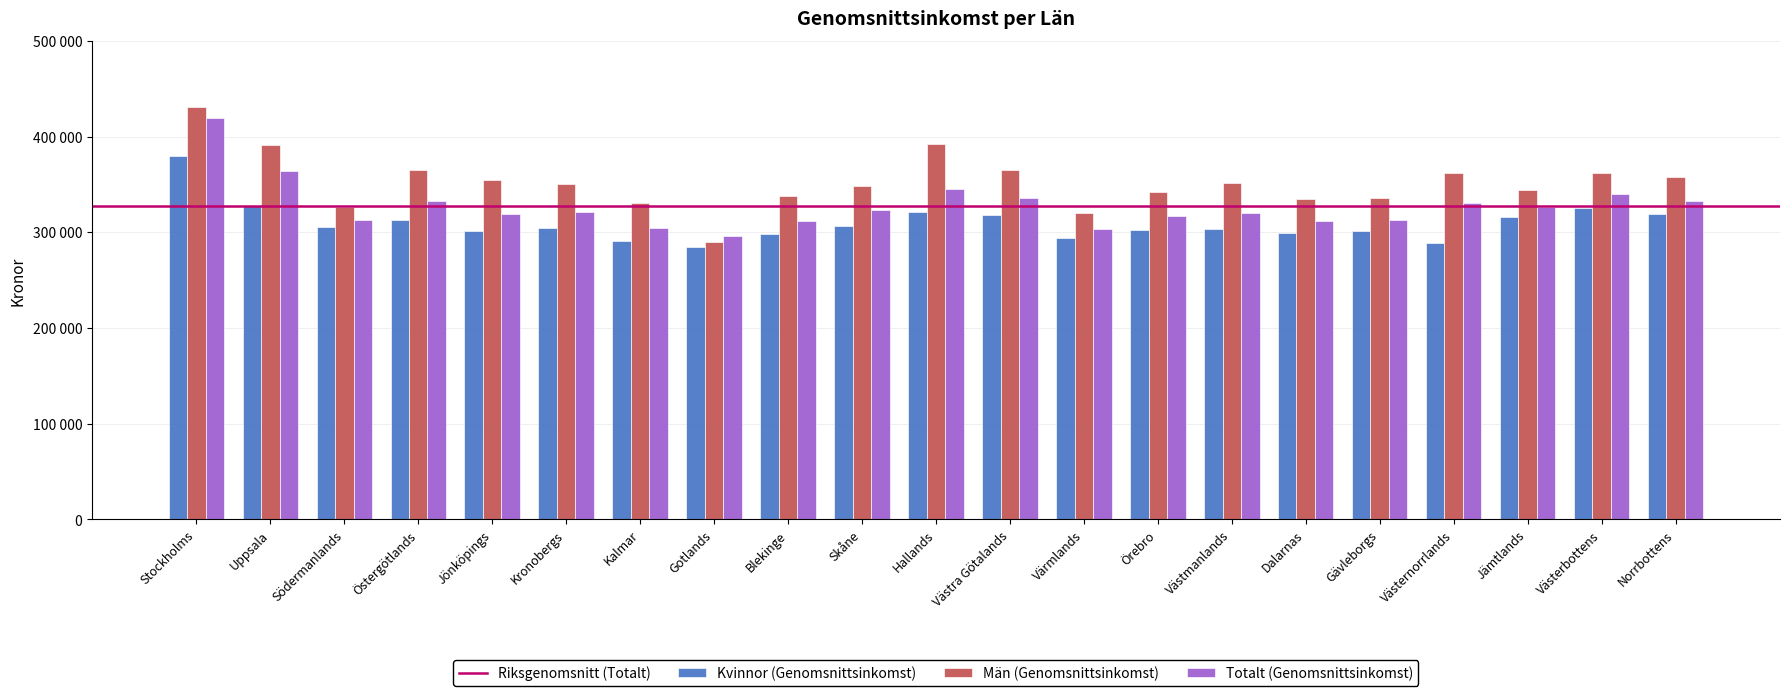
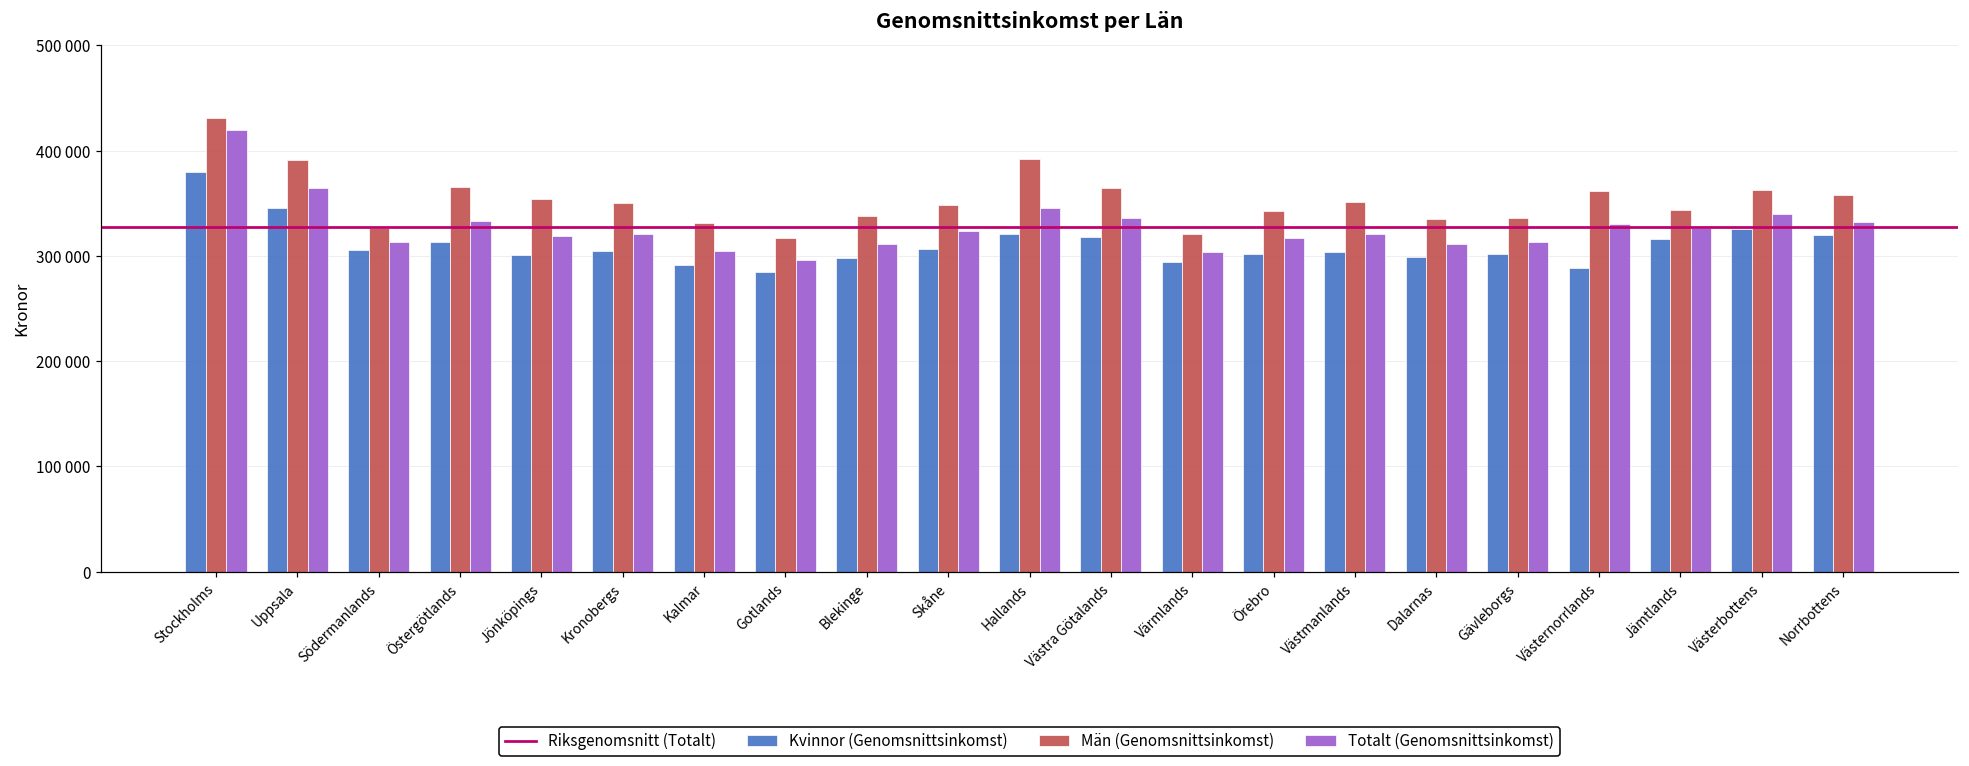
Kvinnor (Genomsnittsinkomst), Uppsala: 330000 -> 350000
Män (Genomsnittsinkomst), Gotlands: 290000 -> 320000
